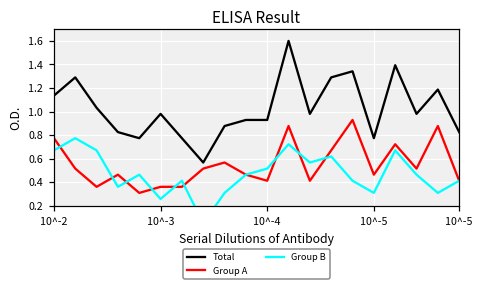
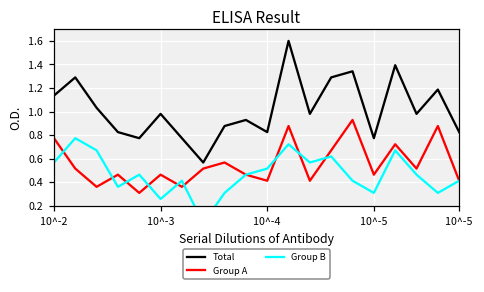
Group B, 10^-2: 0.67 -> 0.57
Group A, 10^-3: 0.36 -> 0.46
Total, 10^-4: 0.93 -> 0.83
